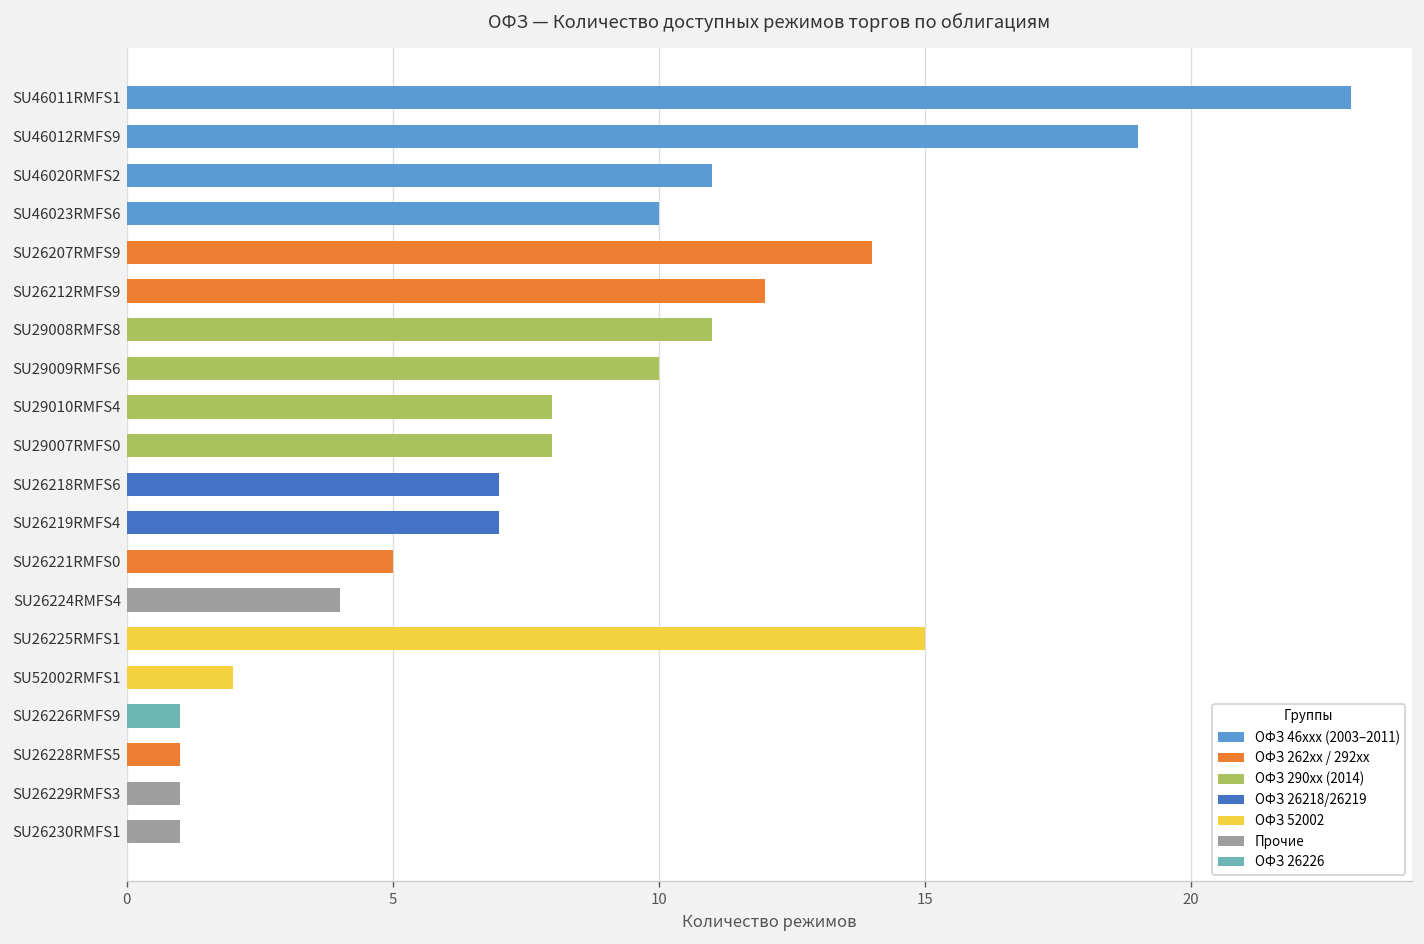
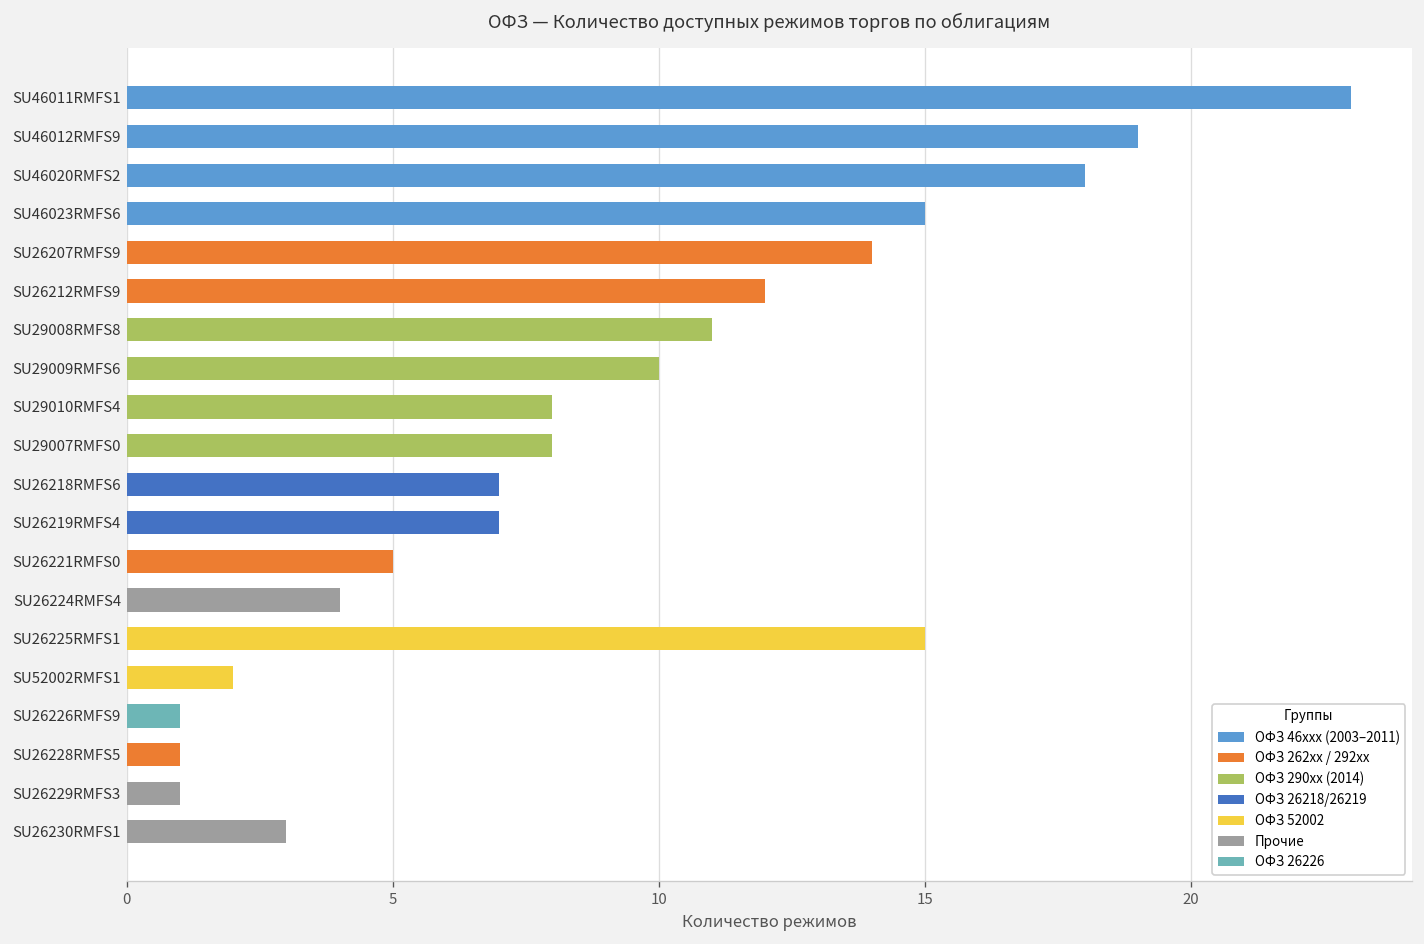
SU46020RMFS2: 11 -> 18
SU46023RMFS6: 10 -> 15
SU26230RMFS1: 1 -> 3
